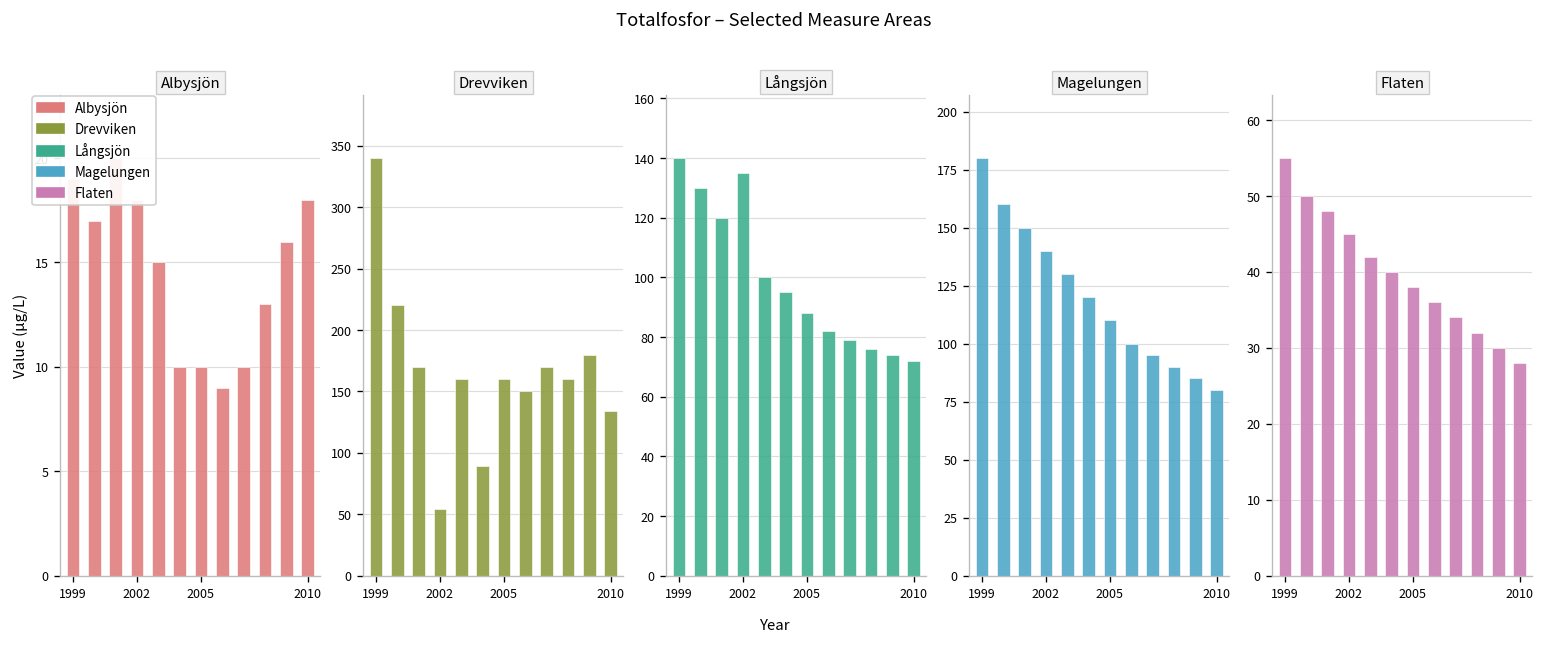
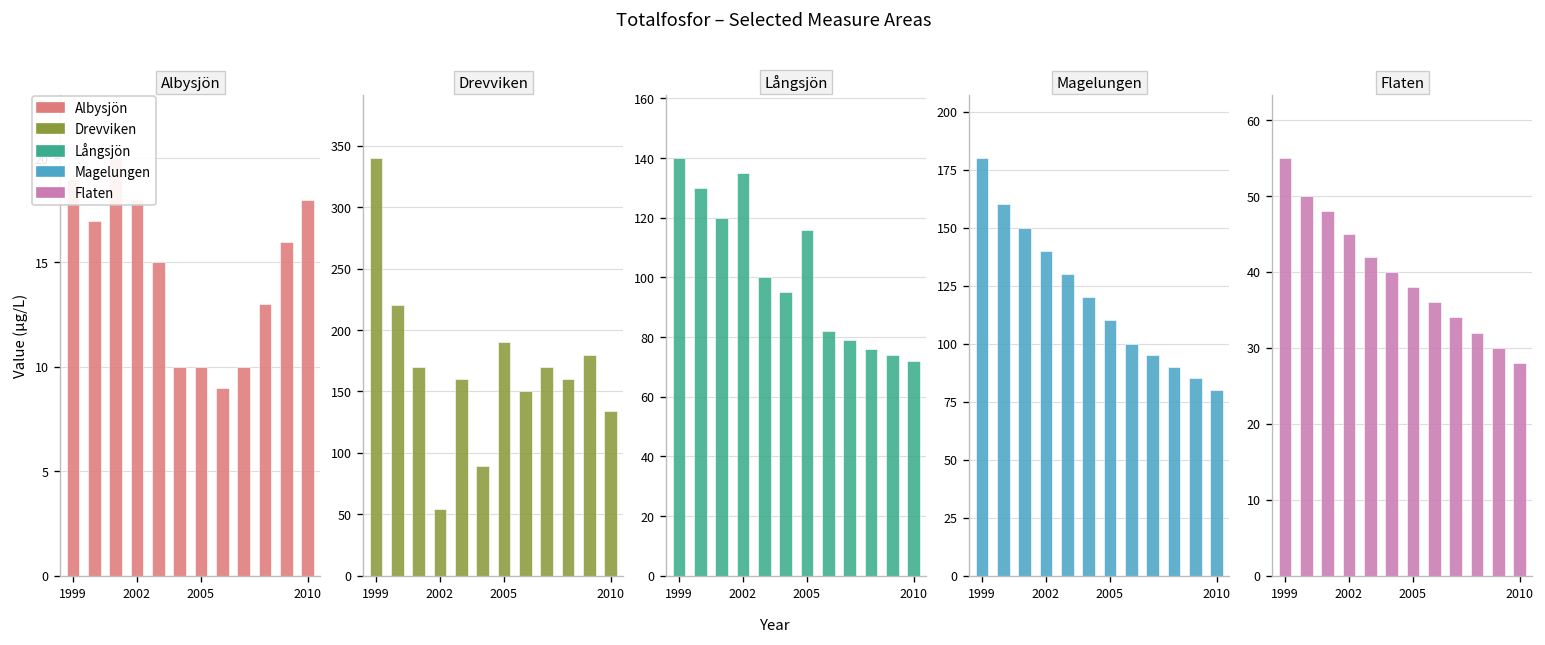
Drevviken, 2005: 160 -> 190
Långsjön, 2005: 88 -> 116
